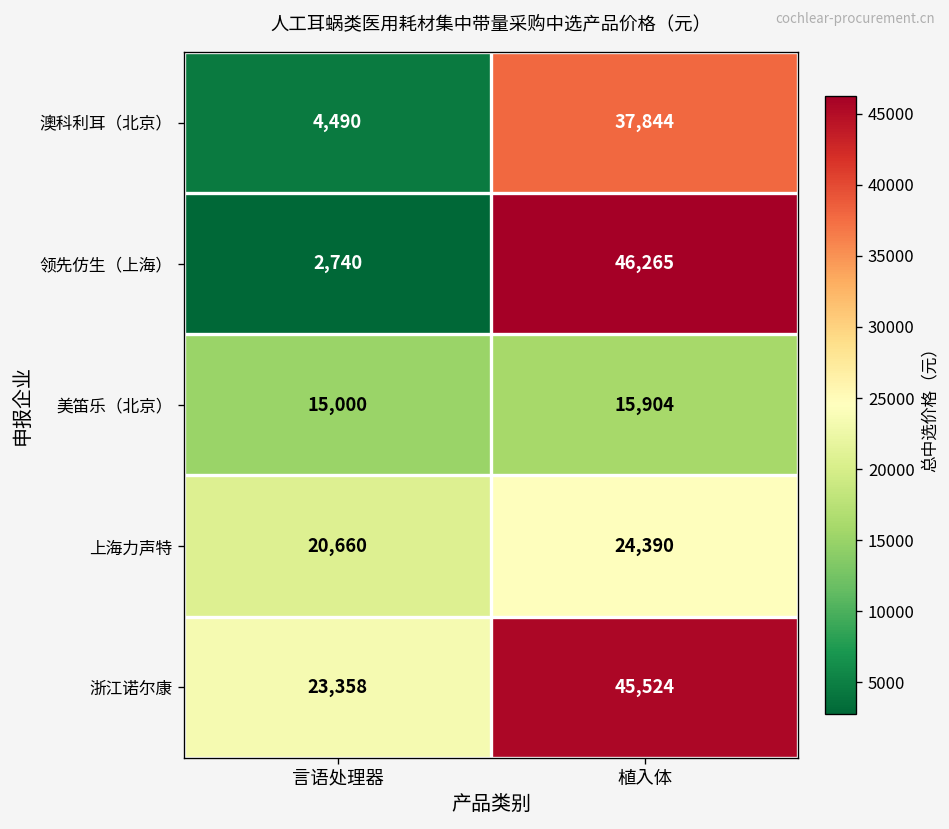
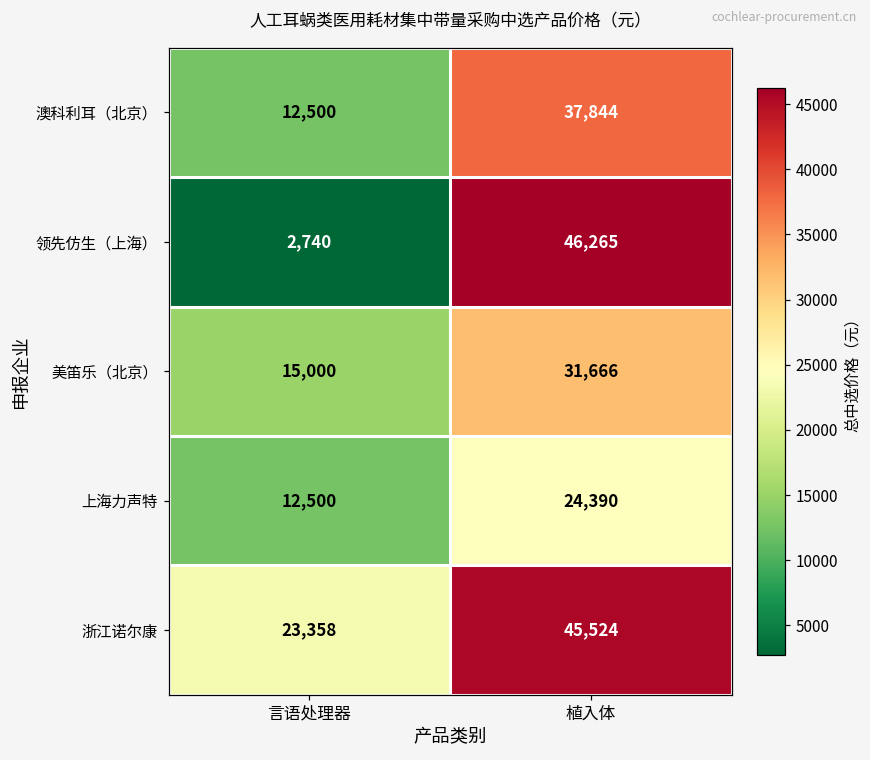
澳科利耳（北京）, 言语处理器: 4,490 -> 12,500
美笛乐（北京）, 植入体: 15,904 -> 31,666
上海力声特, 言语处理器: 20,660 -> 12,500
